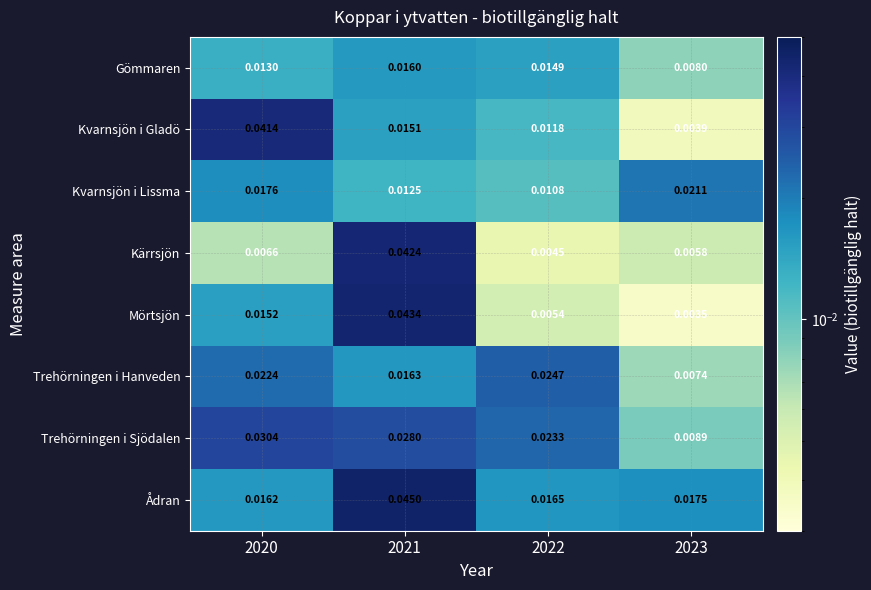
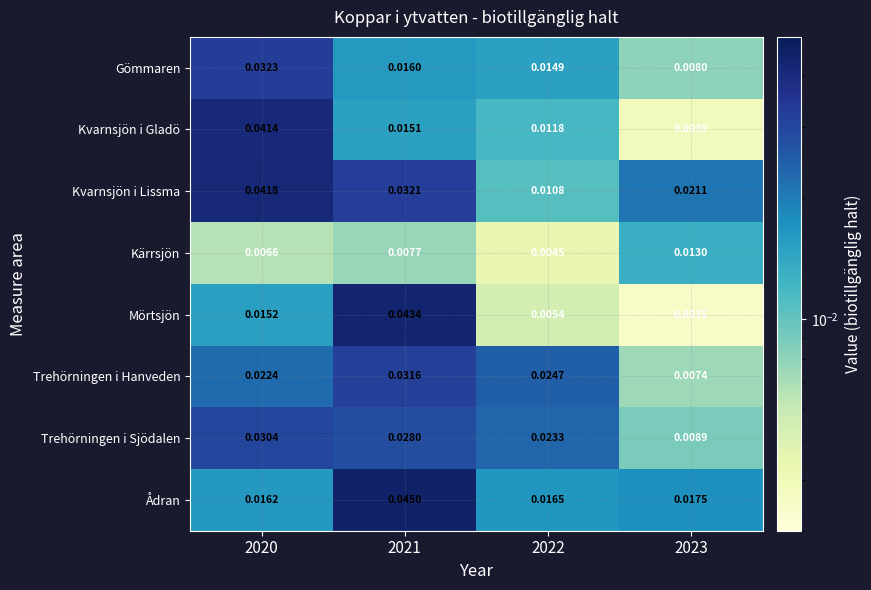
Gömmaren, 2020: 0.0130 -> 0.0323
Kvarnsjön i Lissma, 2020: 0.0176 -> 0.0418
Kvarnsjön i Lissma, 2021: 0.0125 -> 0.0321
Kärrsjön, 2021: 0.0424 -> 0.0077
Kärrsjön, 2023: 0.0058 -> 0.0130
Trehörningen i Hanveden, 2021: 0.0163 -> 0.0316
